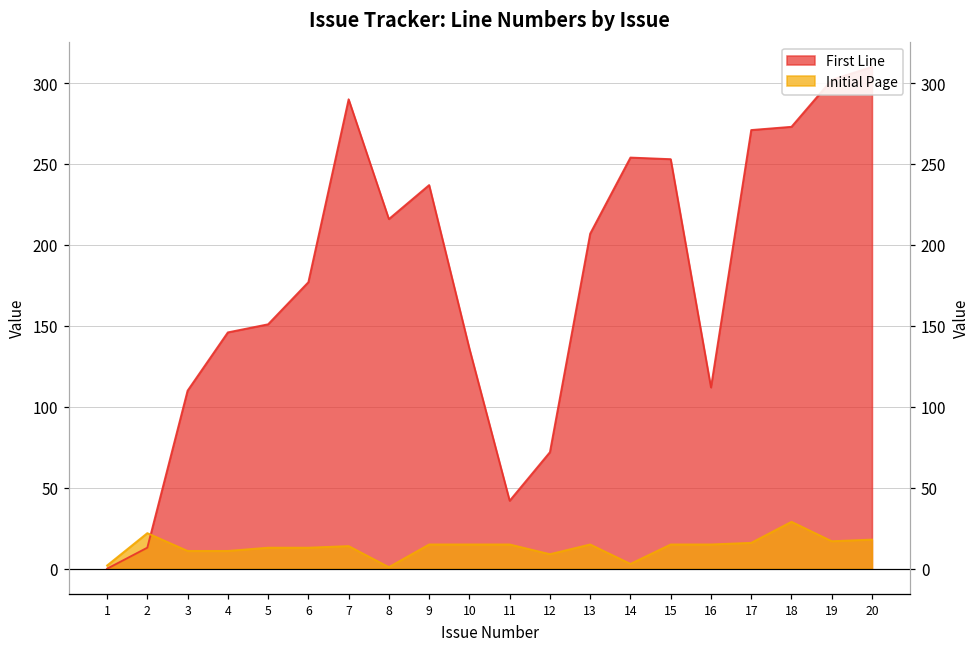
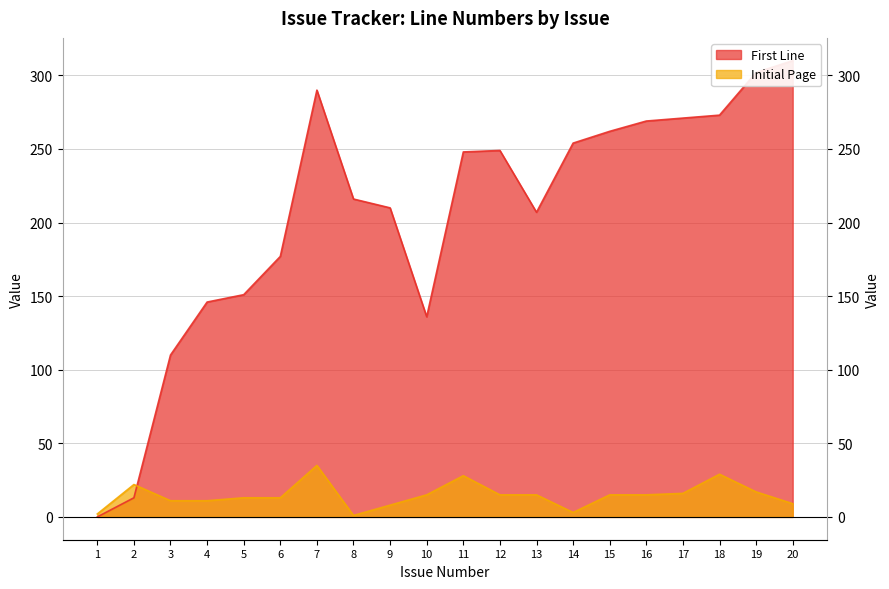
Initial Page, 7: 14 -> 35
First Line, 9: 237 -> 210
Initial Page, 9: 15 -> 8
First Line, 11: 42 -> 248
Initial Page, 11: 15 -> 28
First Line, 12: 72 -> 249
Initial Page, 12: 9 -> 15
First Line, 15: 253 -> 262
First Line, 16: 112 -> 269
Initial Page, 20: 18 -> 9
